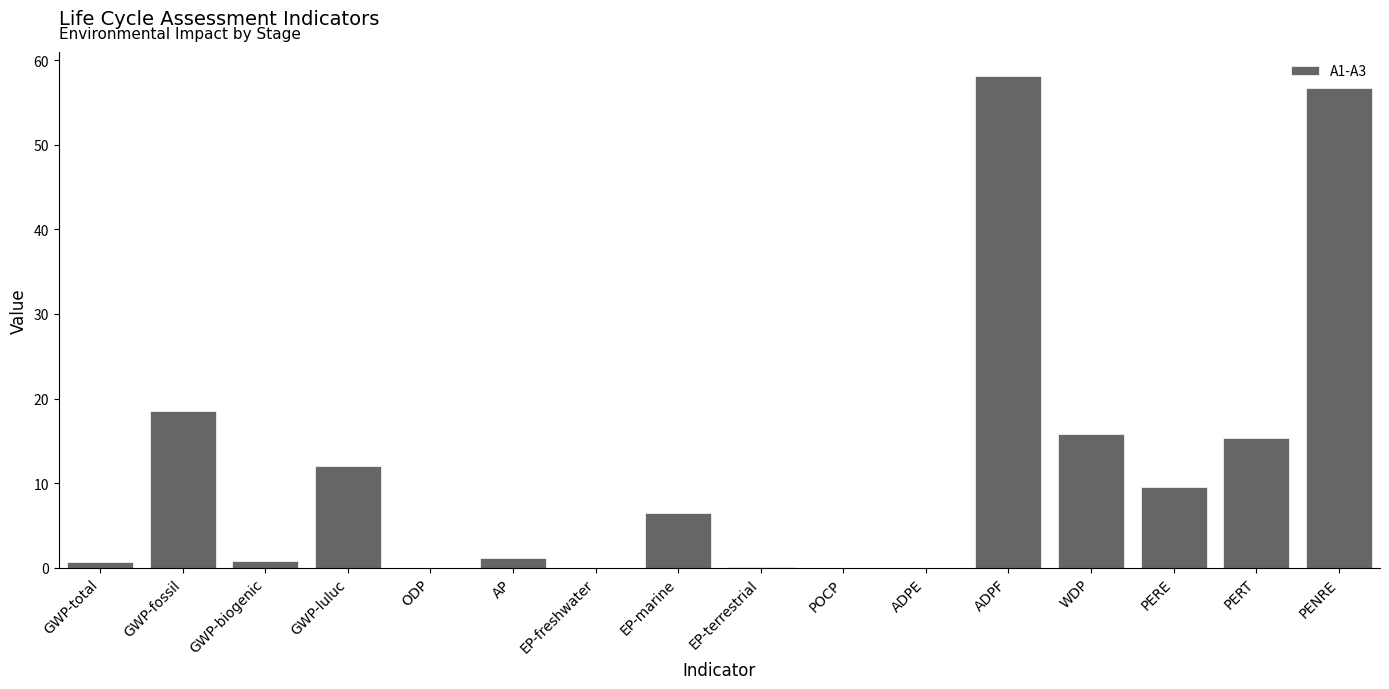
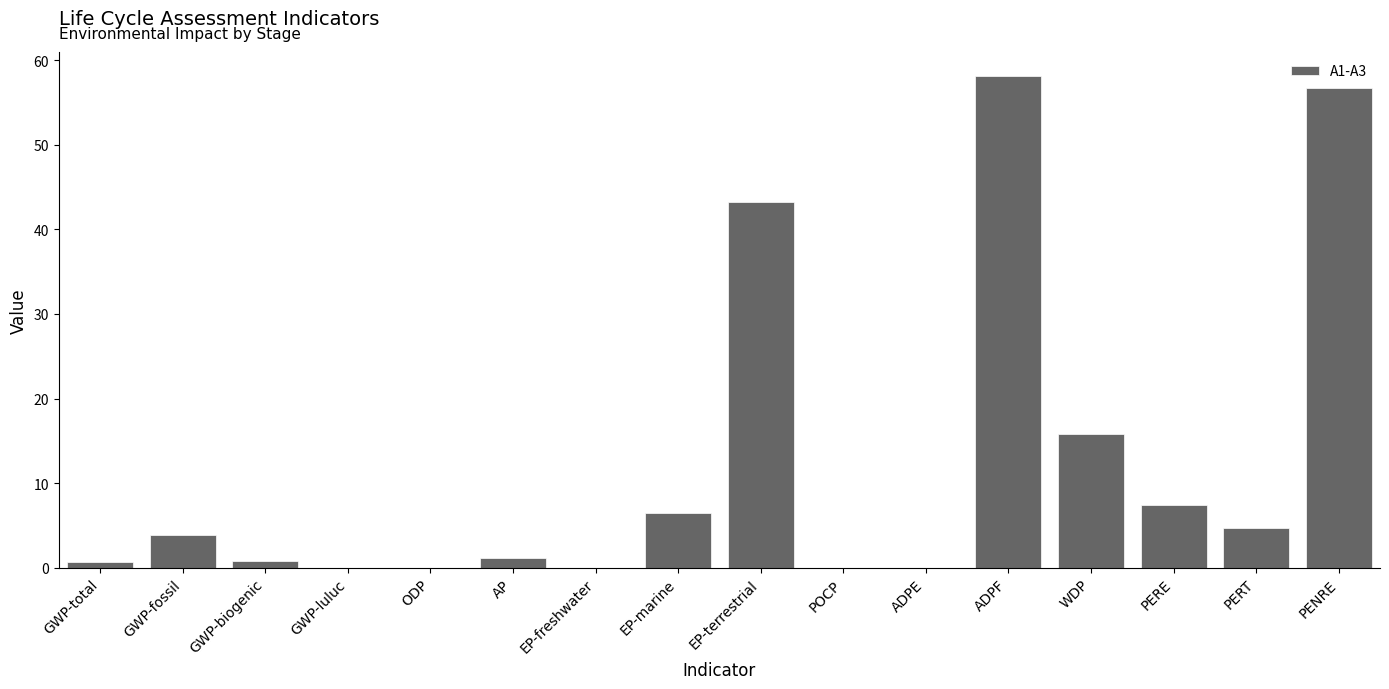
GWP-fossil: 18 -> 4
GWP-luluc: 12 -> 0
EP-terrestrial: 0 -> 43
PERE: 10 -> 7
PERT: 15 -> 5
